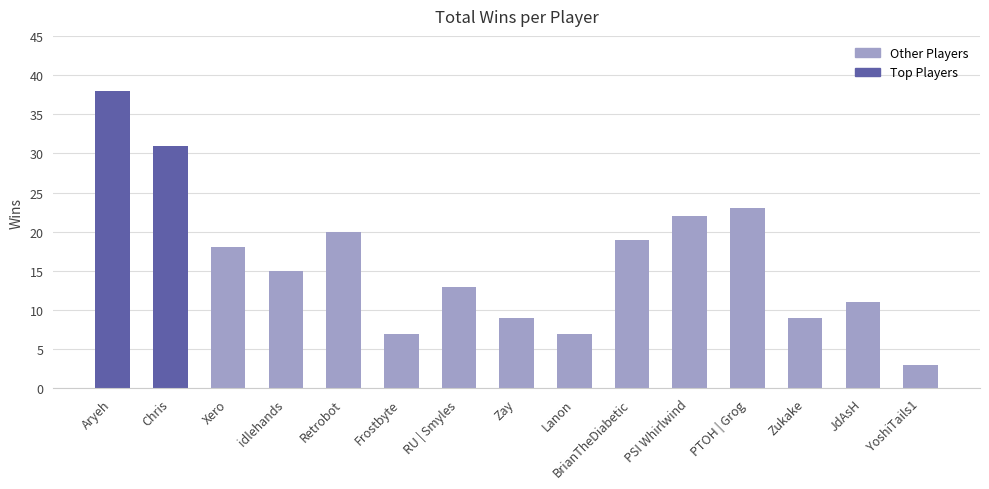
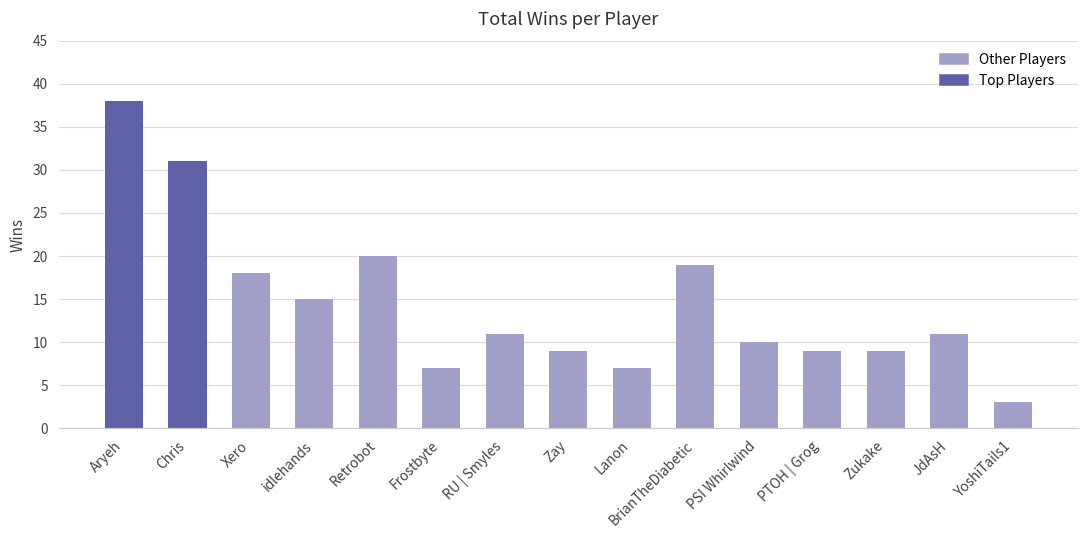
RU | Smyles: 13 -> 11
PSI Whirlwind: 22 -> 10
PTOH | Grog: 23 -> 9
